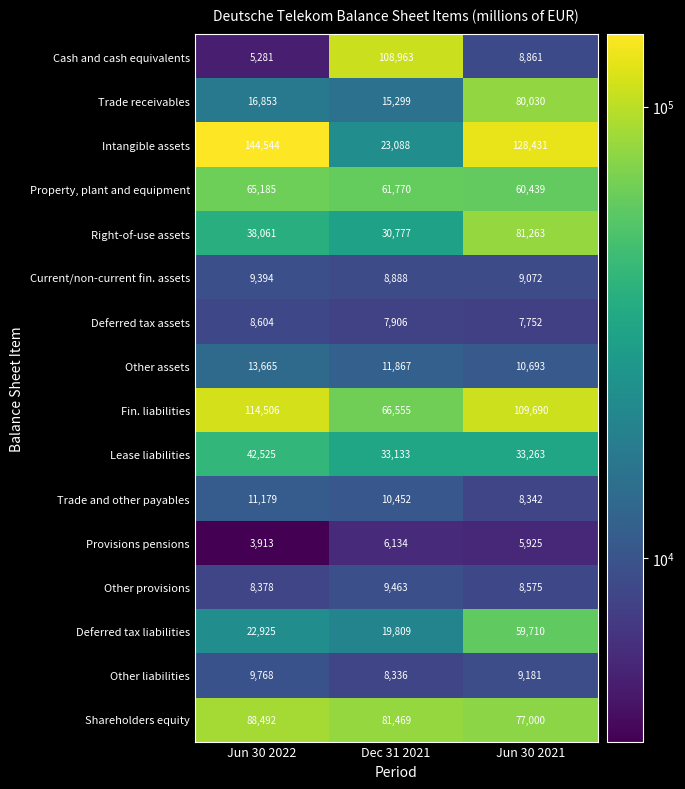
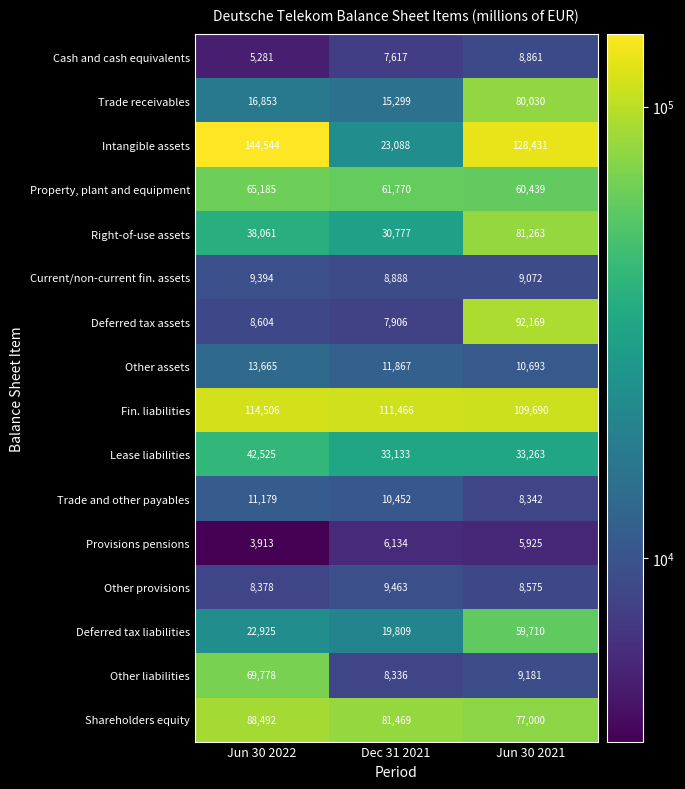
Cash and cash equivalents, Dec 31 2021: 108,963 -> 7,617
Deferred tax assets, Jun 30 2021: 7,752 -> 92,169
Fin. liabilities, Dec 31 2021: 66,555 -> 111,466
Other liabilities, Jun 30 2022: 9,768 -> 69,778
